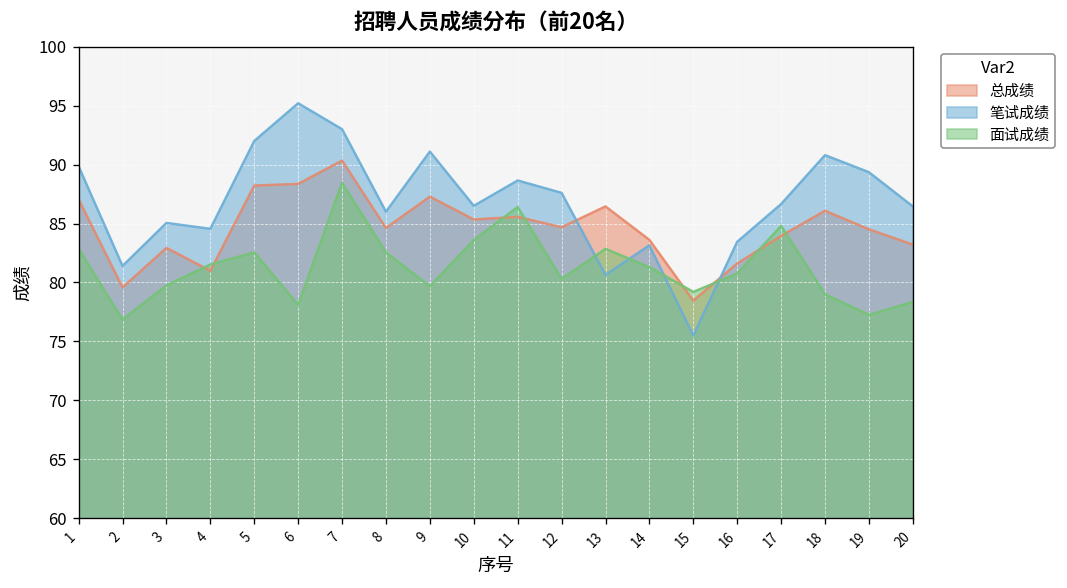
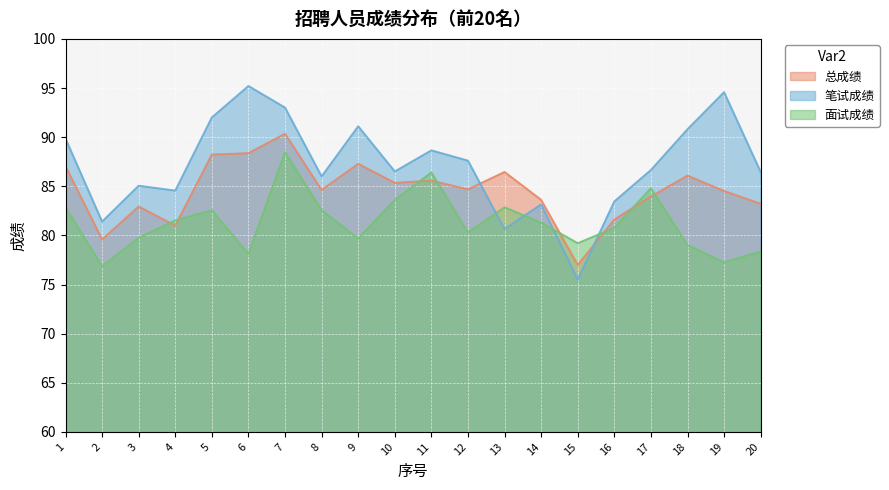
总成绩, 15: 78 -> 77
笔试成绩, 19: 89 -> 95
